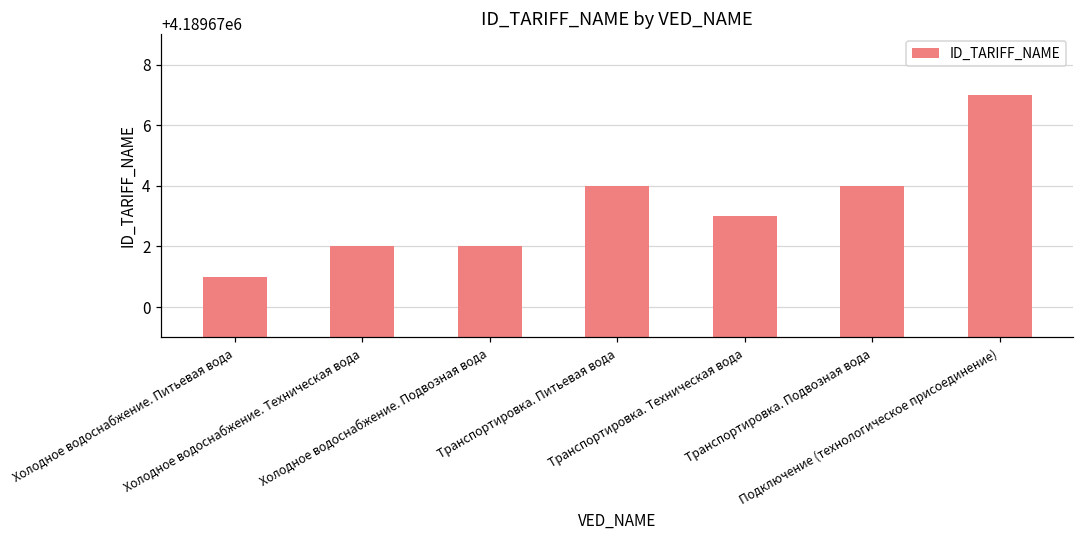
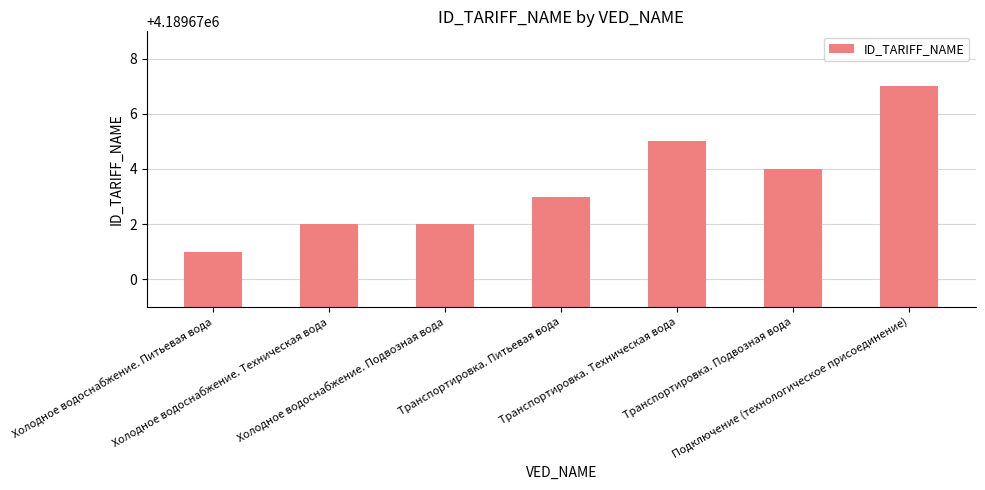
Транспортировка. Питьевая вода: 4189674 -> 4189673
Транспортировка. Техническая вода: 4189673 -> 4189675
